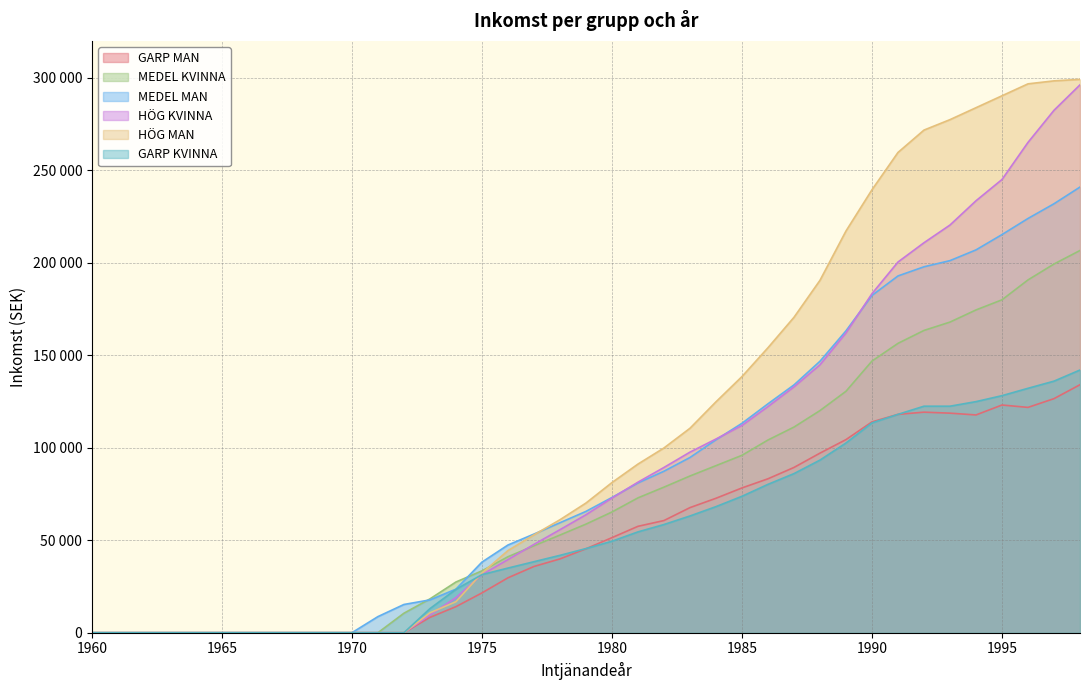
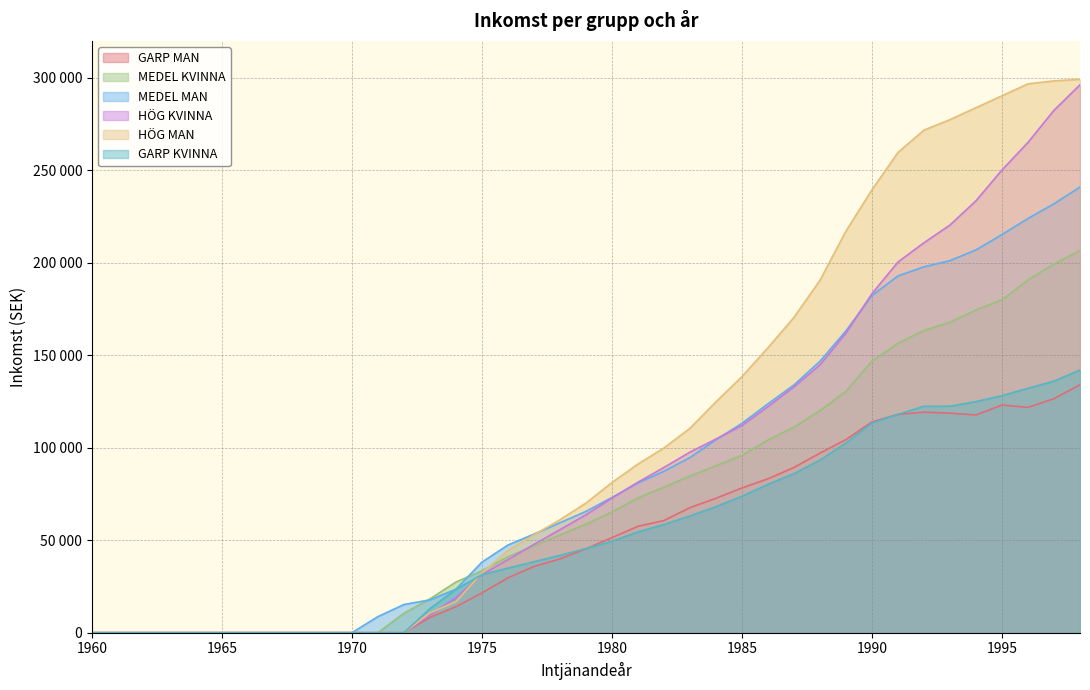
HÖG KVINNA, 1995: 245000 -> 250000
